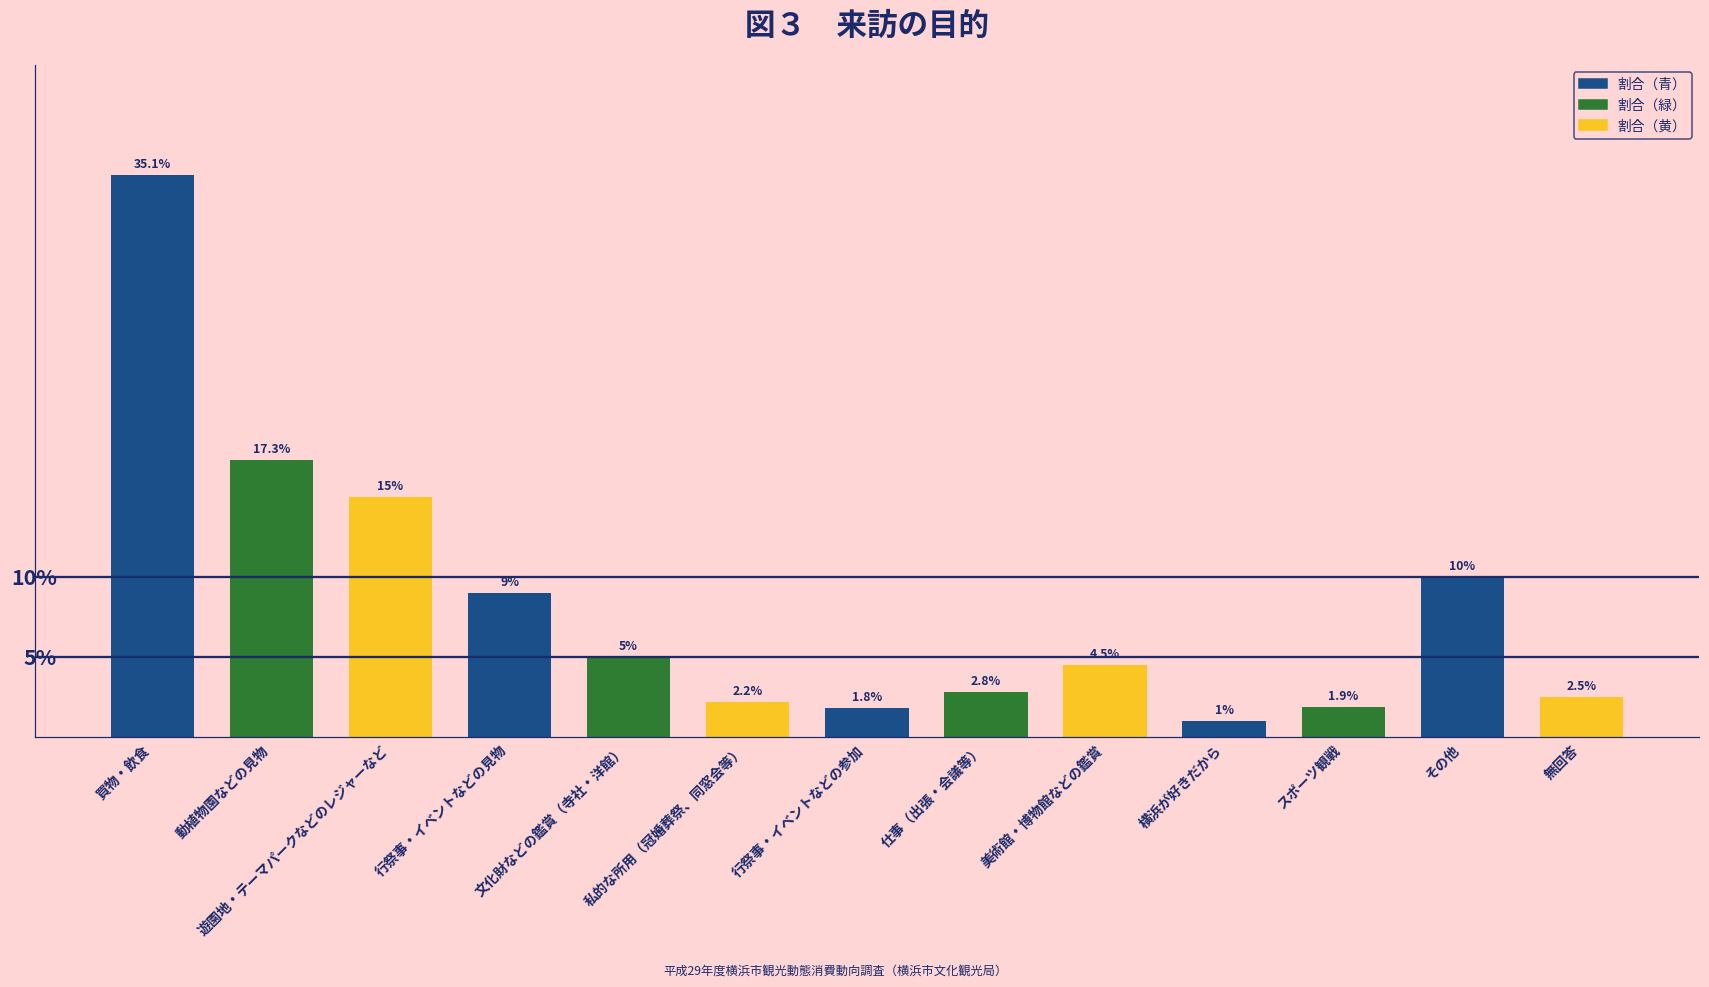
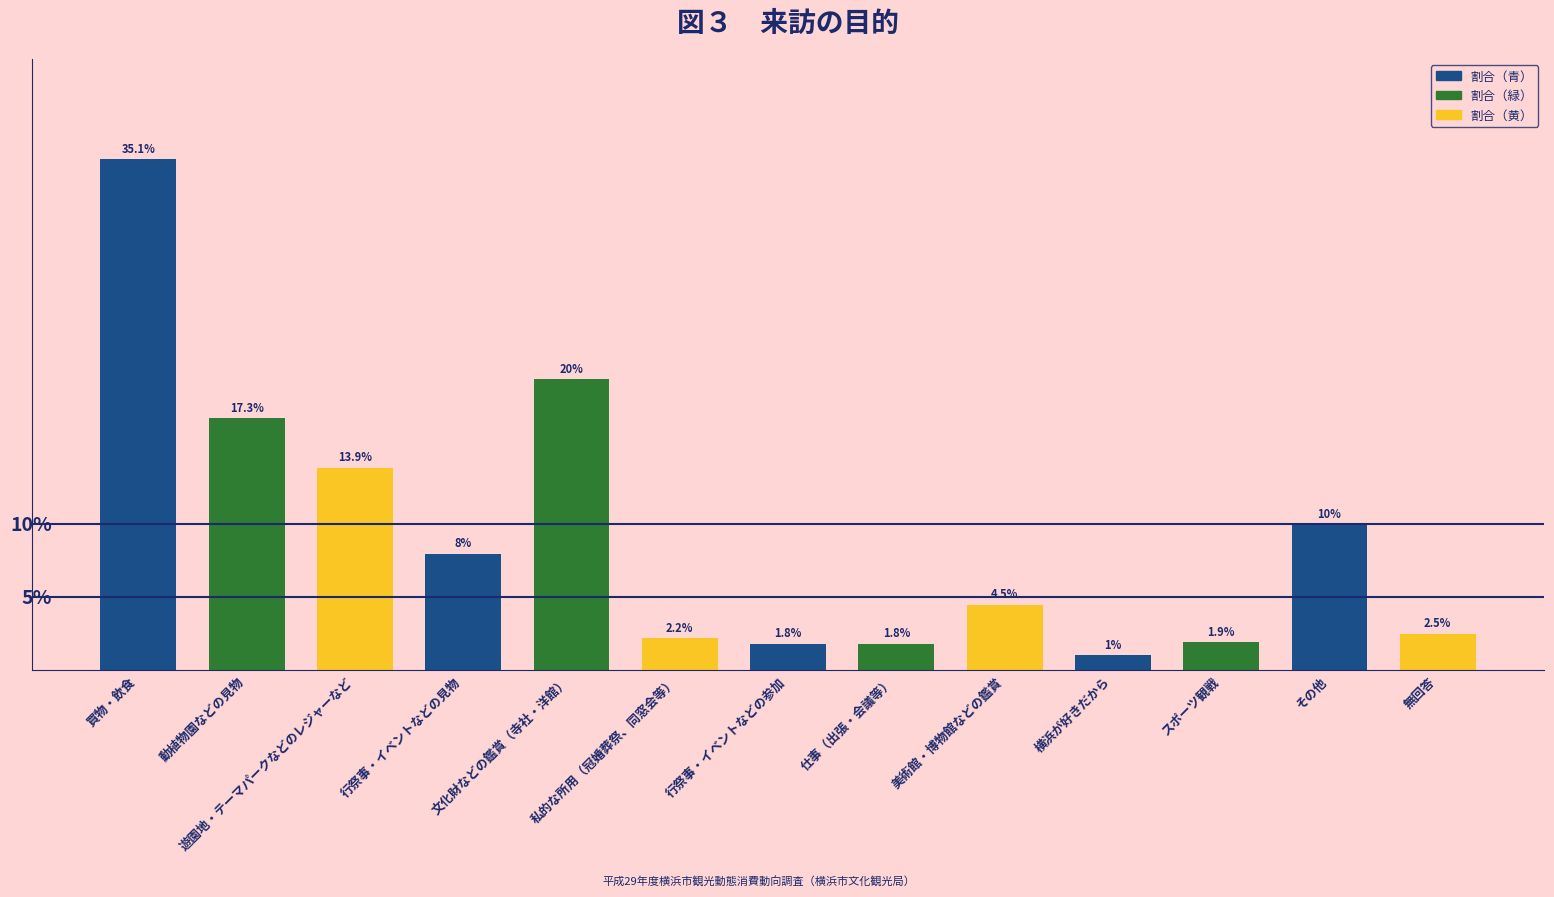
遊園地・テーマパークなどのレジャーなど: 15% -> 13.9%
行祭事・イベントなどの見物: 9% -> 8%
文化財などの鑑賞（寺社・洋館）: 5% -> 20%
仕事（出張・会議等）: 2.8% -> 1.8%
